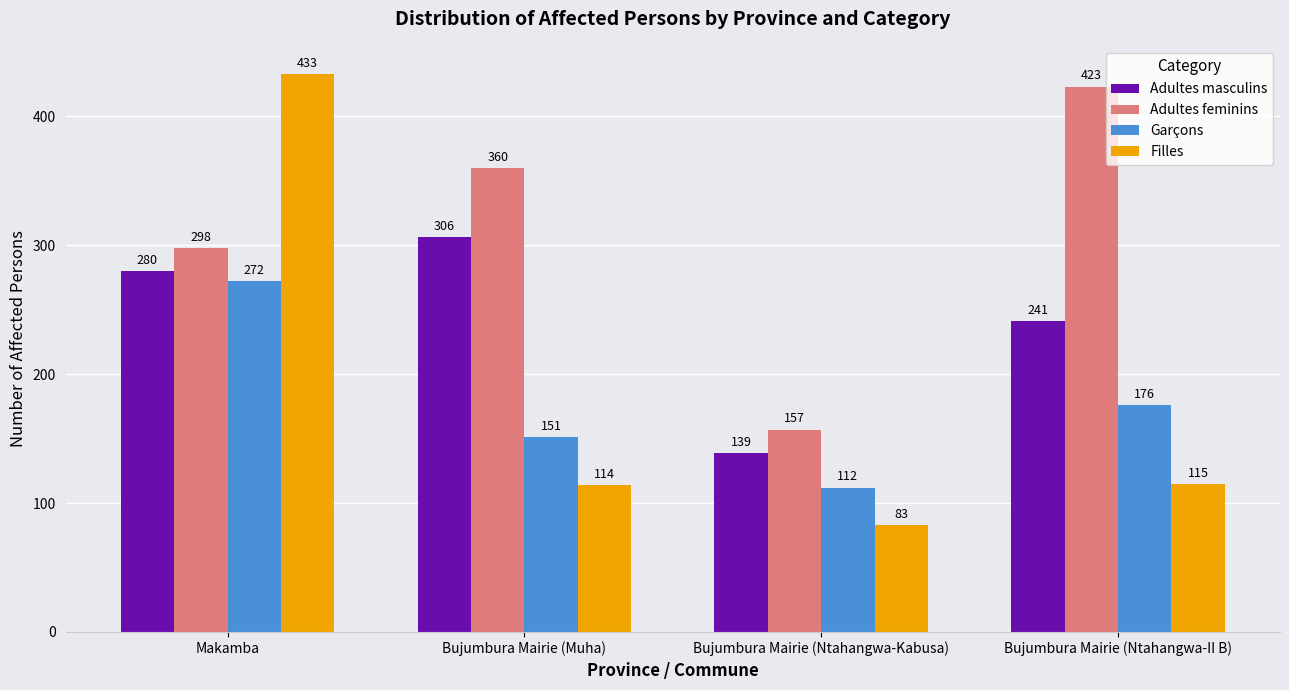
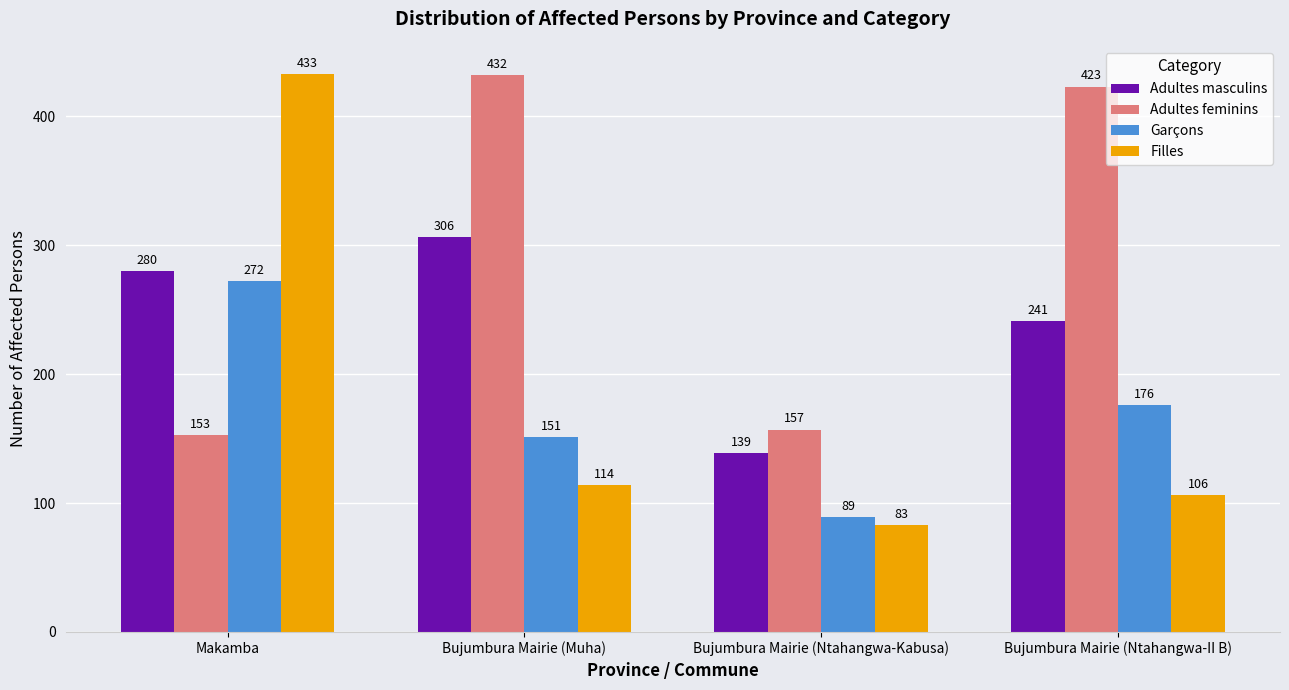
Adultes feminins, Makamba: 298 -> 153
Adultes feminins, Bujumbura Mairie (Muha): 360 -> 432
Garçons, Bujumbura Mairie (Ntahangwa-Kabusa): 112 -> 89
Filles, Bujumbura Mairie (Ntahangwa-II B): 115 -> 106
